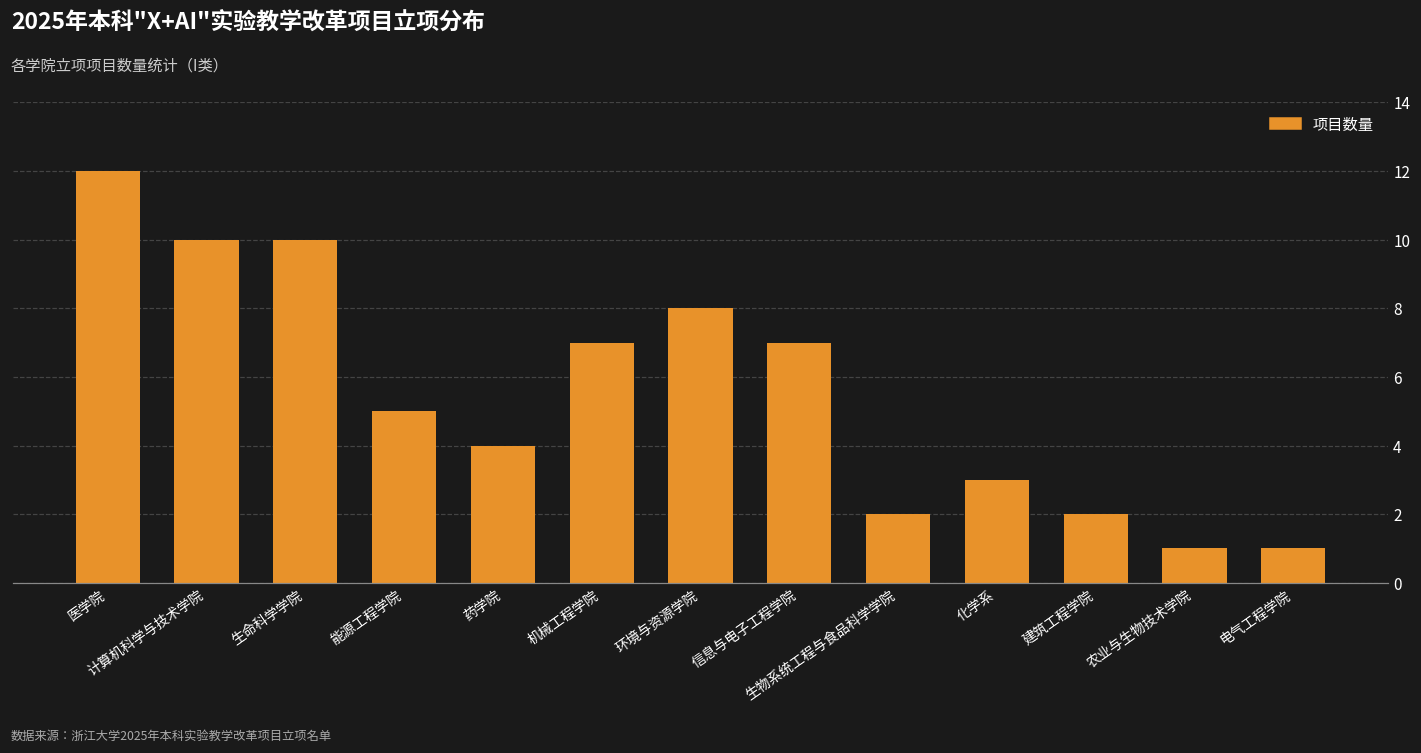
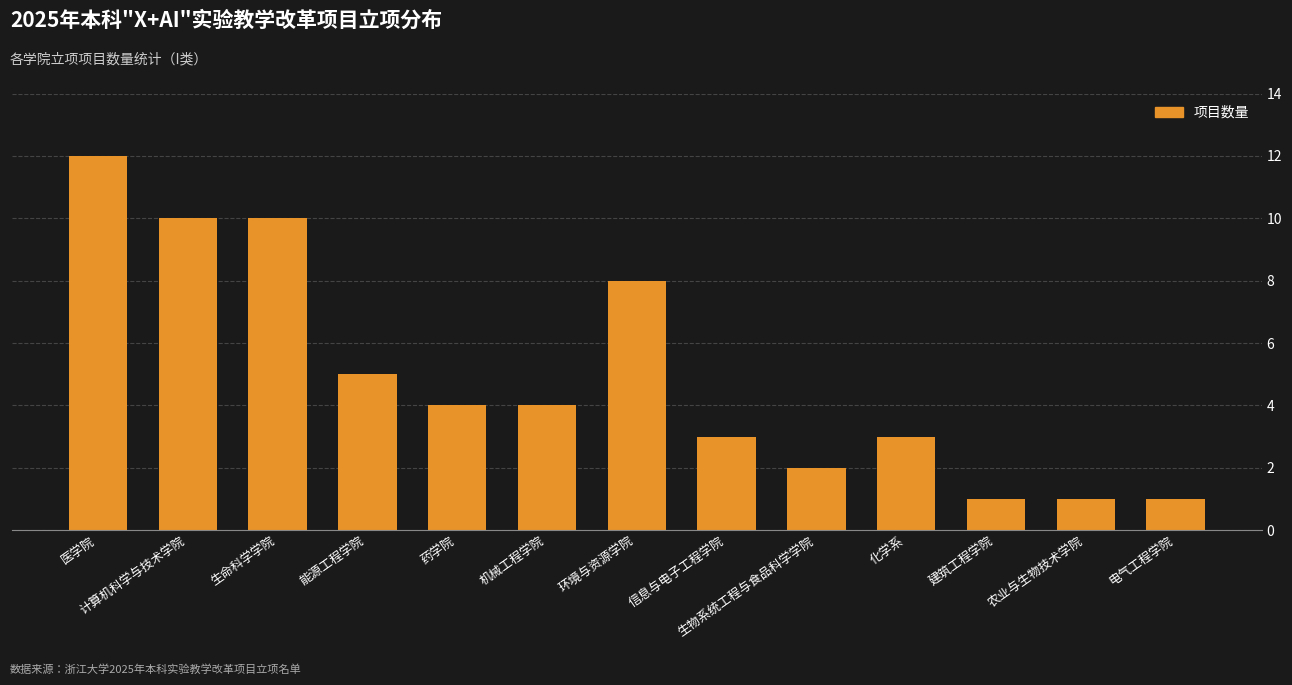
机械工程学院: 7 -> 4
信息与电子工程学院: 7 -> 3
建筑工程学院: 2 -> 1
